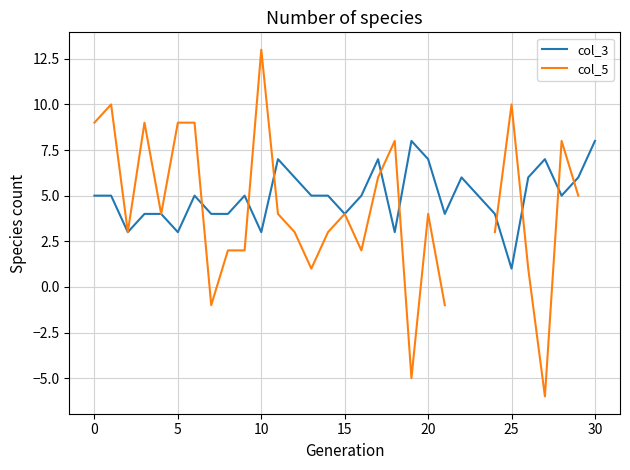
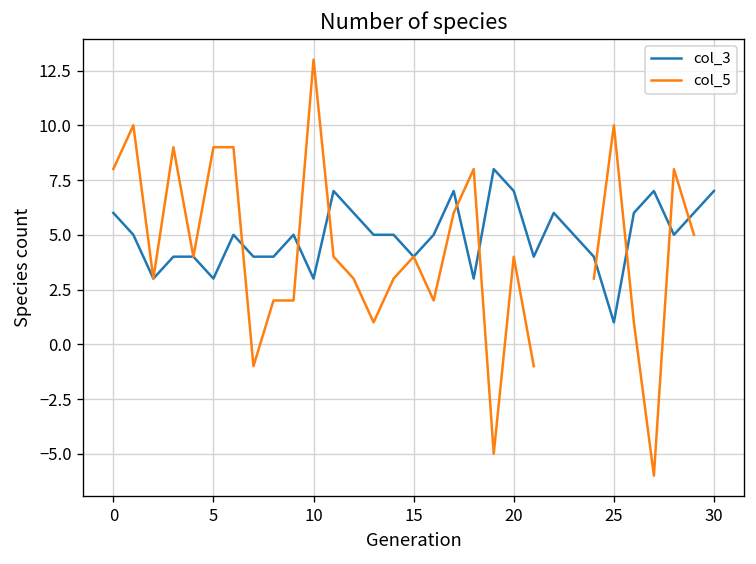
col_3, 0: 5 -> 6
col_5, 0: 9 -> 8
col_3, 30: 8 -> 7
